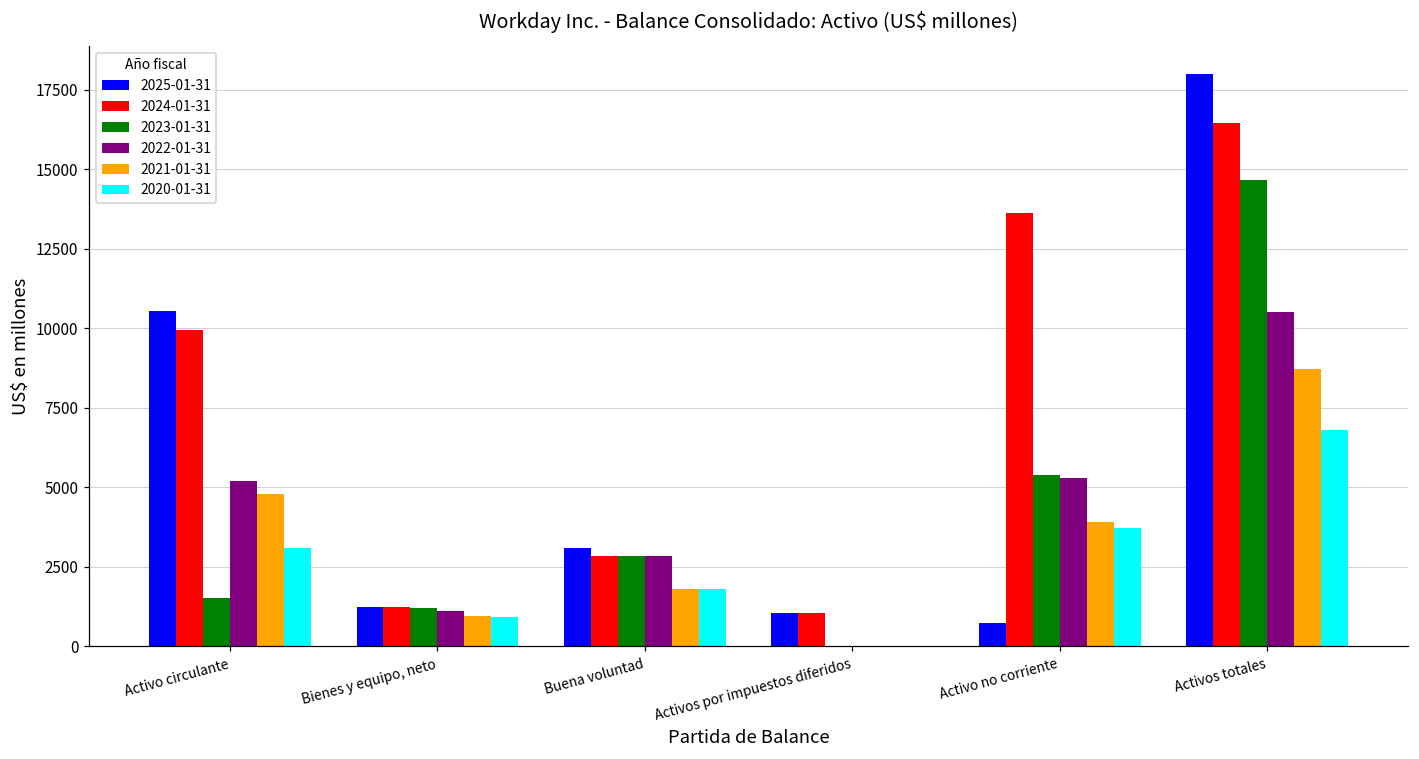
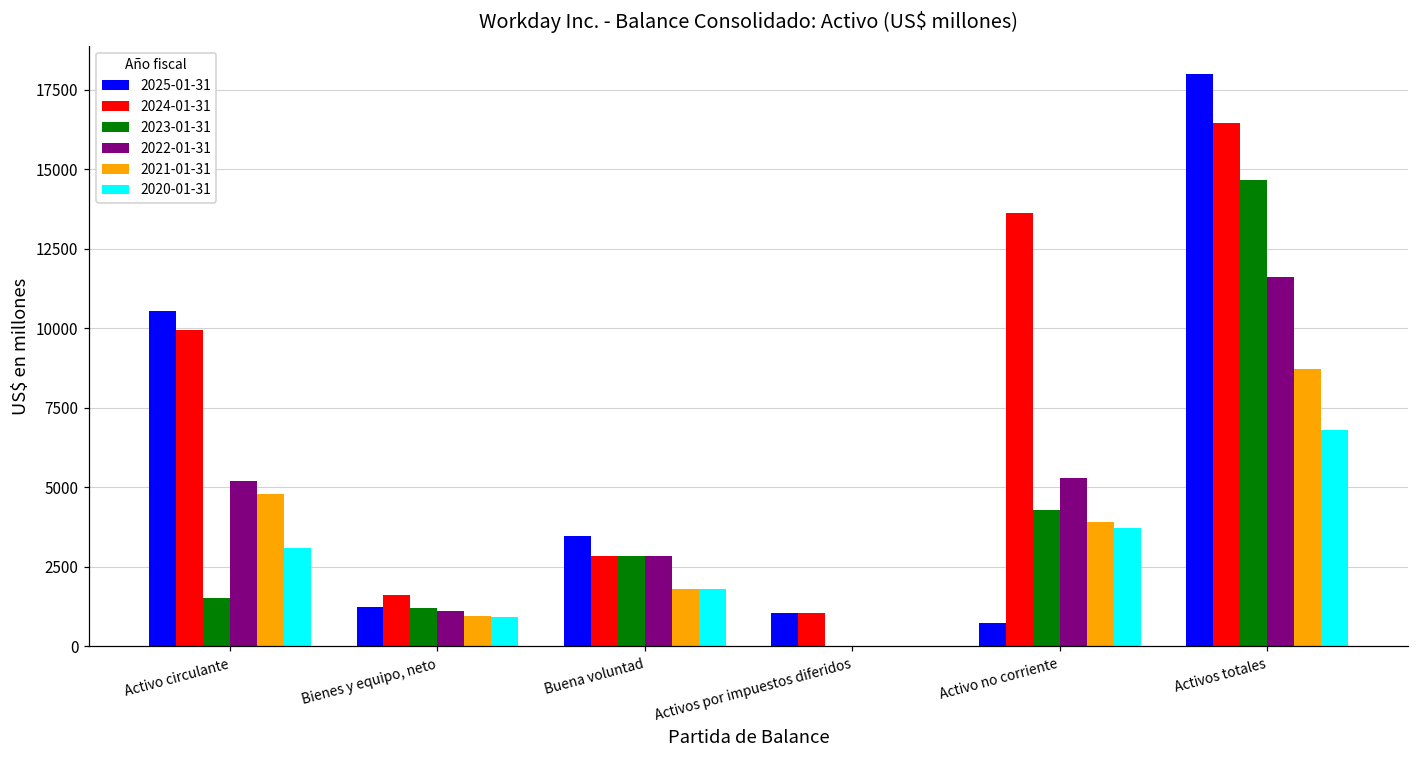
2024-01-31, Bienes y equipo, neto: 1200 -> 1600
2025-01-31, Buena voluntad: 3100 -> 3500
2023-01-31, Activo no corriente: 5400 -> 4300
2022-01-31, Activos totales: 10500 -> 11600
